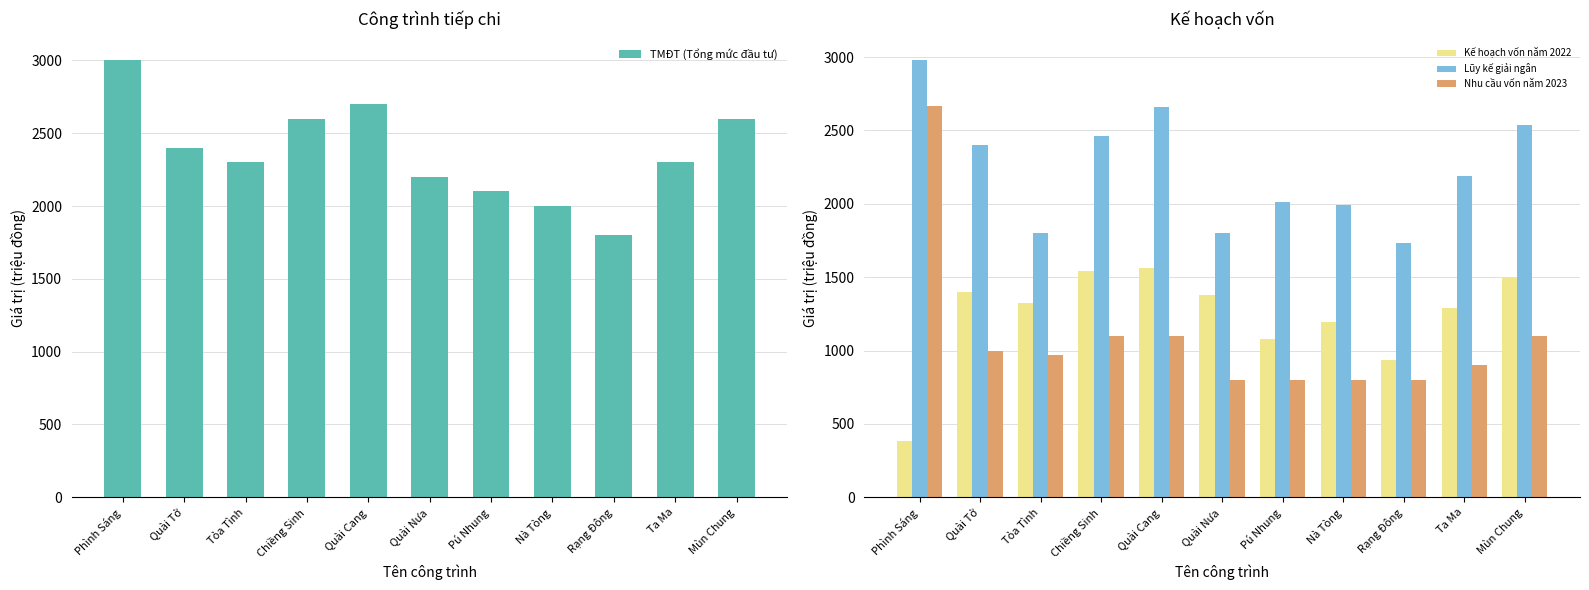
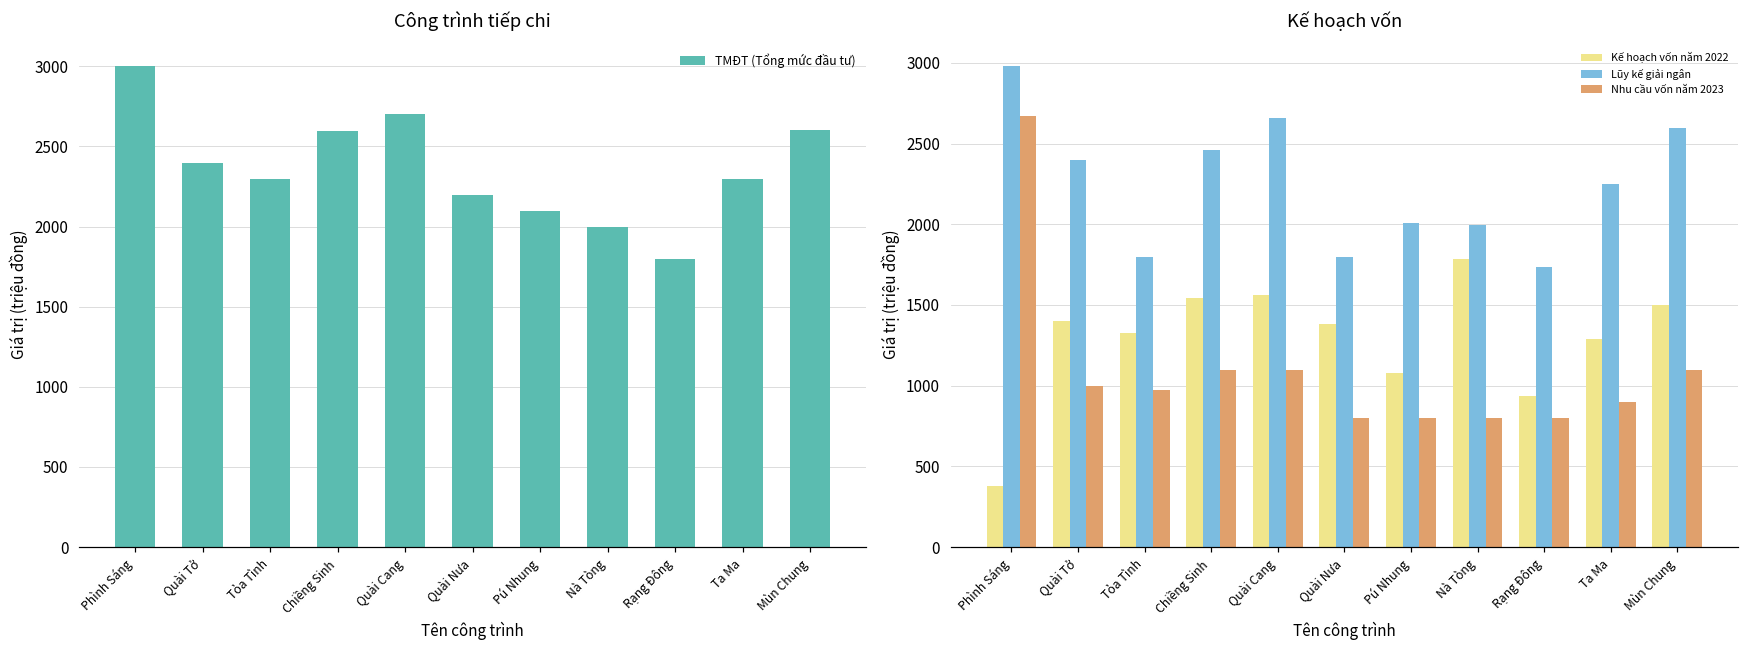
Kế hoạch vốn, Kế hoạch vốn năm 2022, Nà Tòng: 1190 -> 1790
Kế hoạch vốn, Lũy kế giải ngân, Ta Ma: 2190 -> 2250
Kế hoạch vốn, Lũy kế giải ngân, Mùn Chung: 2540 -> 2600
